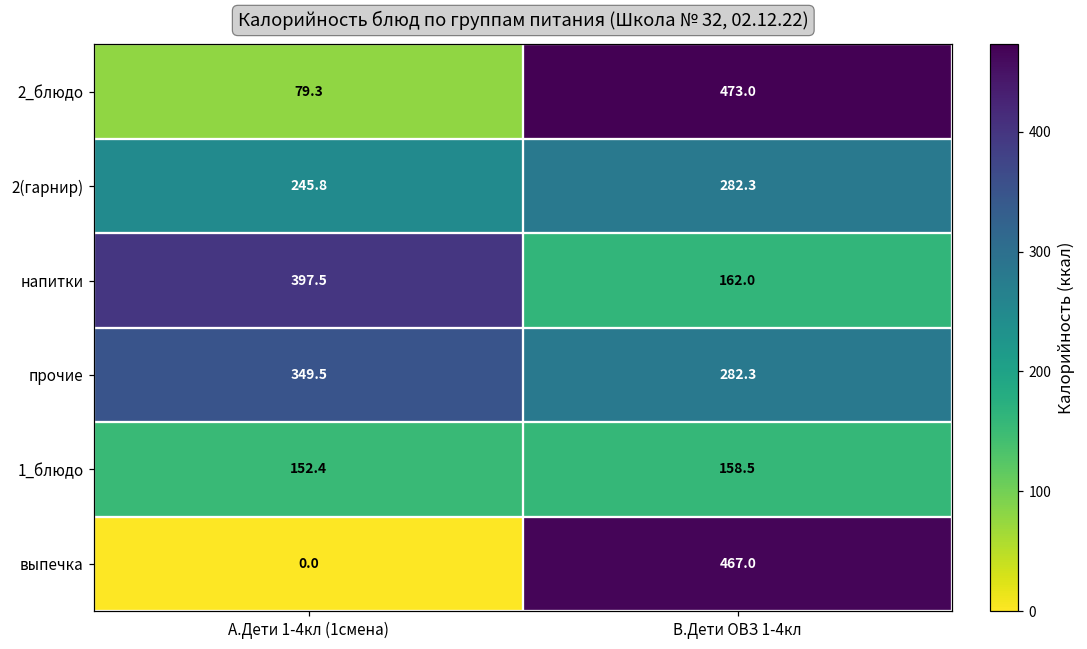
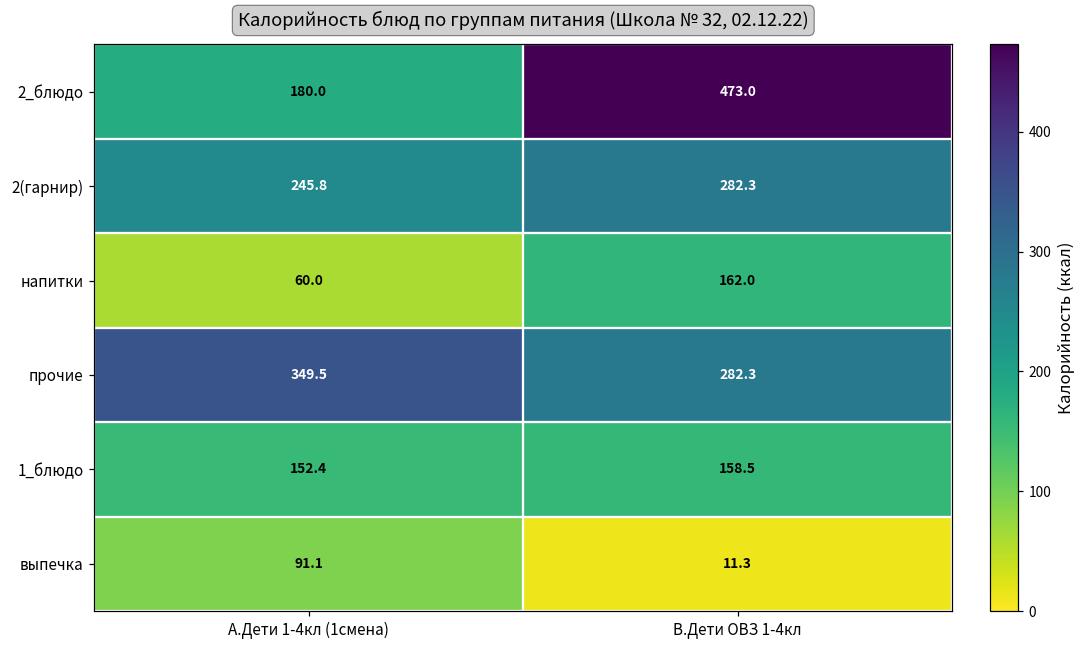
2_блюдо, А.Дети 1-4кл (1смена): 79.3 -> 180.0
напитки, А.Дети 1-4кл (1смена): 397.5 -> 60.0
выпечка, А.Дети 1-4кл (1смена): 0.0 -> 91.1
выпечка, В.Дети ОВЗ 1-4кл: 467.0 -> 11.3
